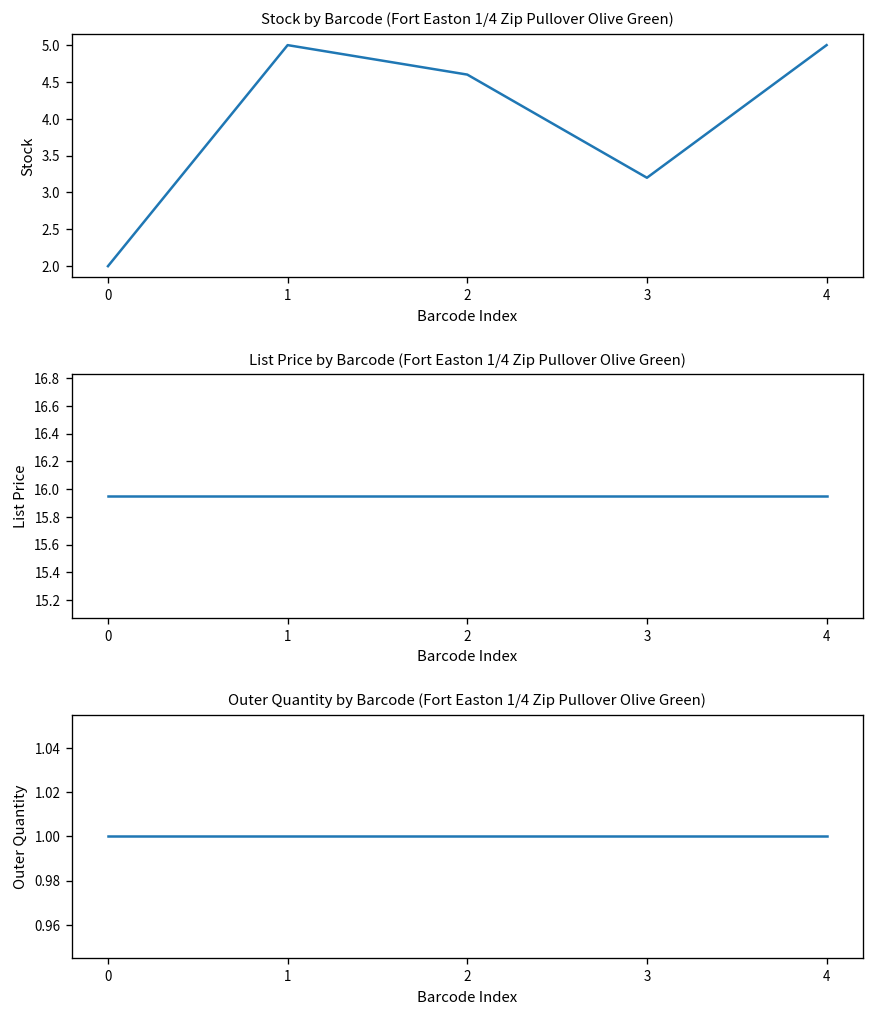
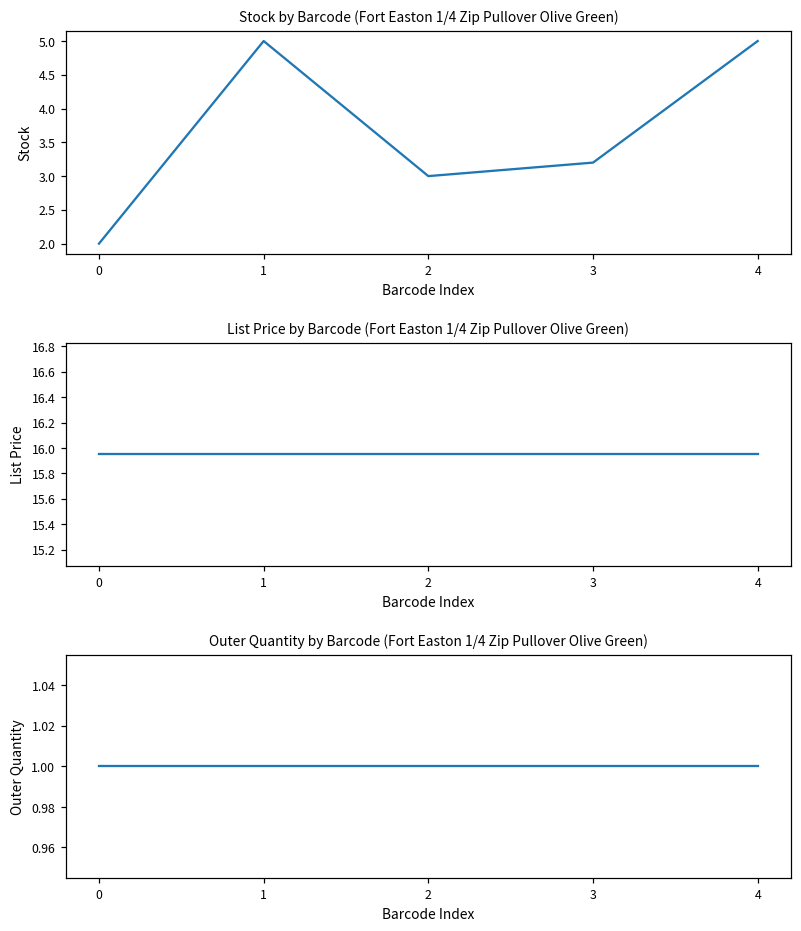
Stock by Barcode (Fort Easton 1/4 Zip Pullover Olive Green), 2: 4.6 -> 3.0
